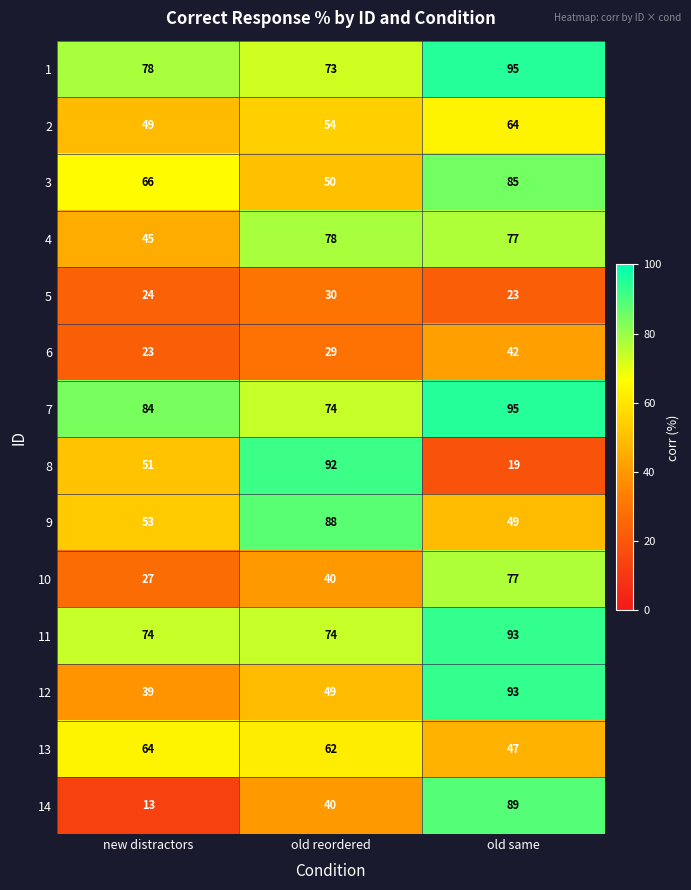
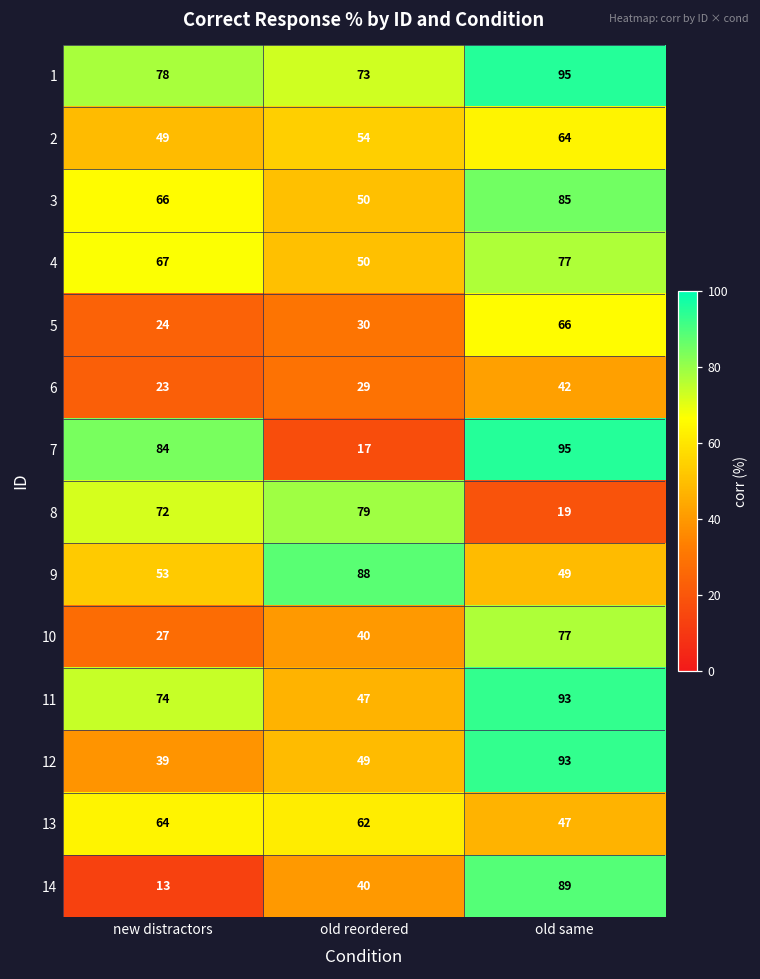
4, new distractors: 45 -> 67
4, old reordered: 78 -> 50
5, old same: 23 -> 66
7, old reordered: 74 -> 17
8, new distractors: 51 -> 72
8, old reordered: 92 -> 79
11, old reordered: 74 -> 47
